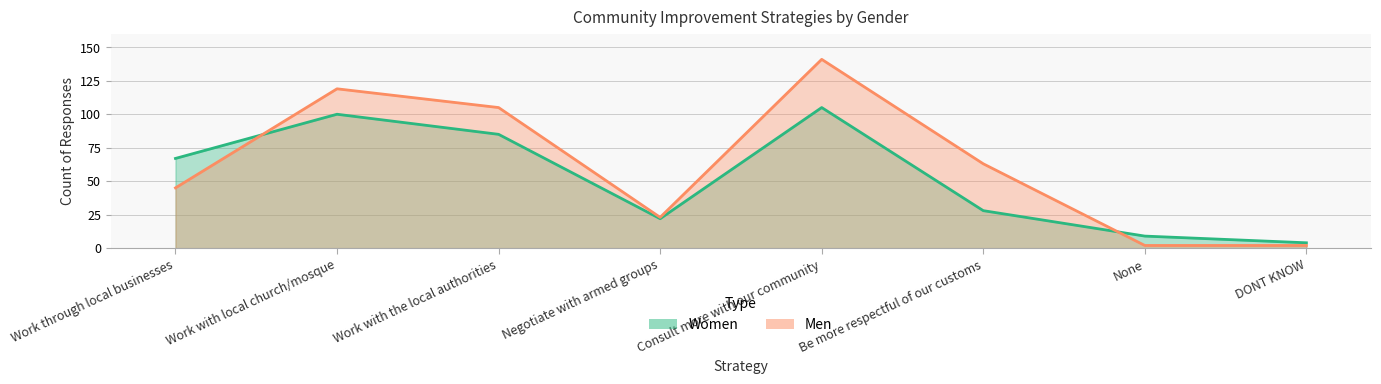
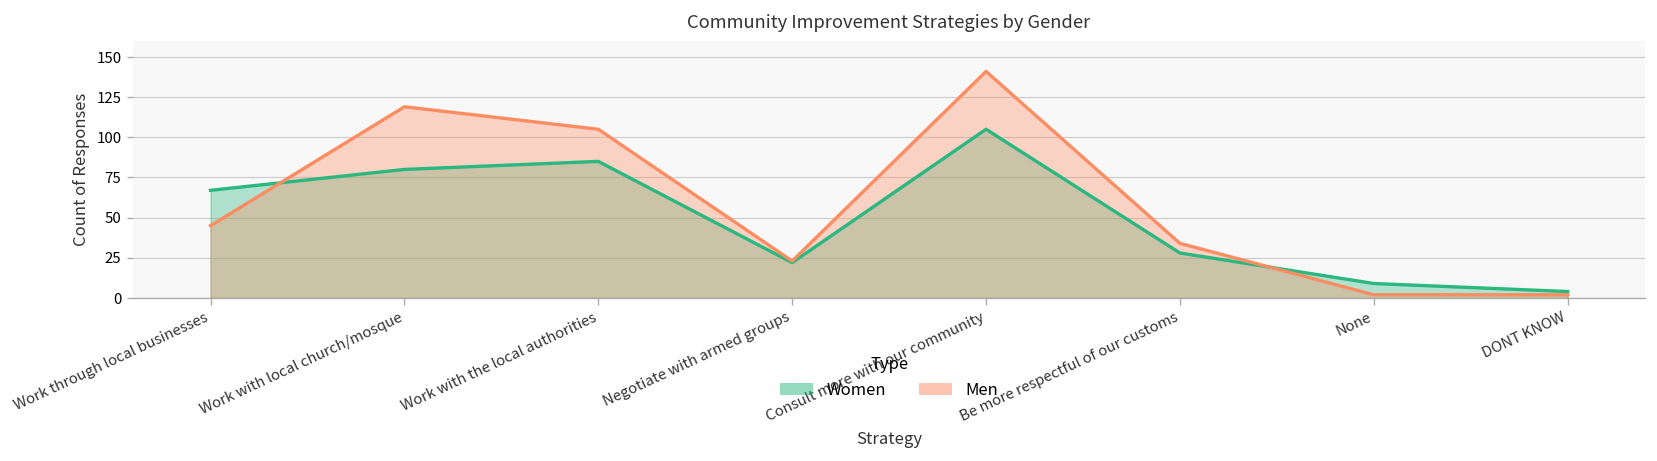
Women, Work with local church/mosque: 100 -> 80
Men, Be more respectful of our customs: 63 -> 34
